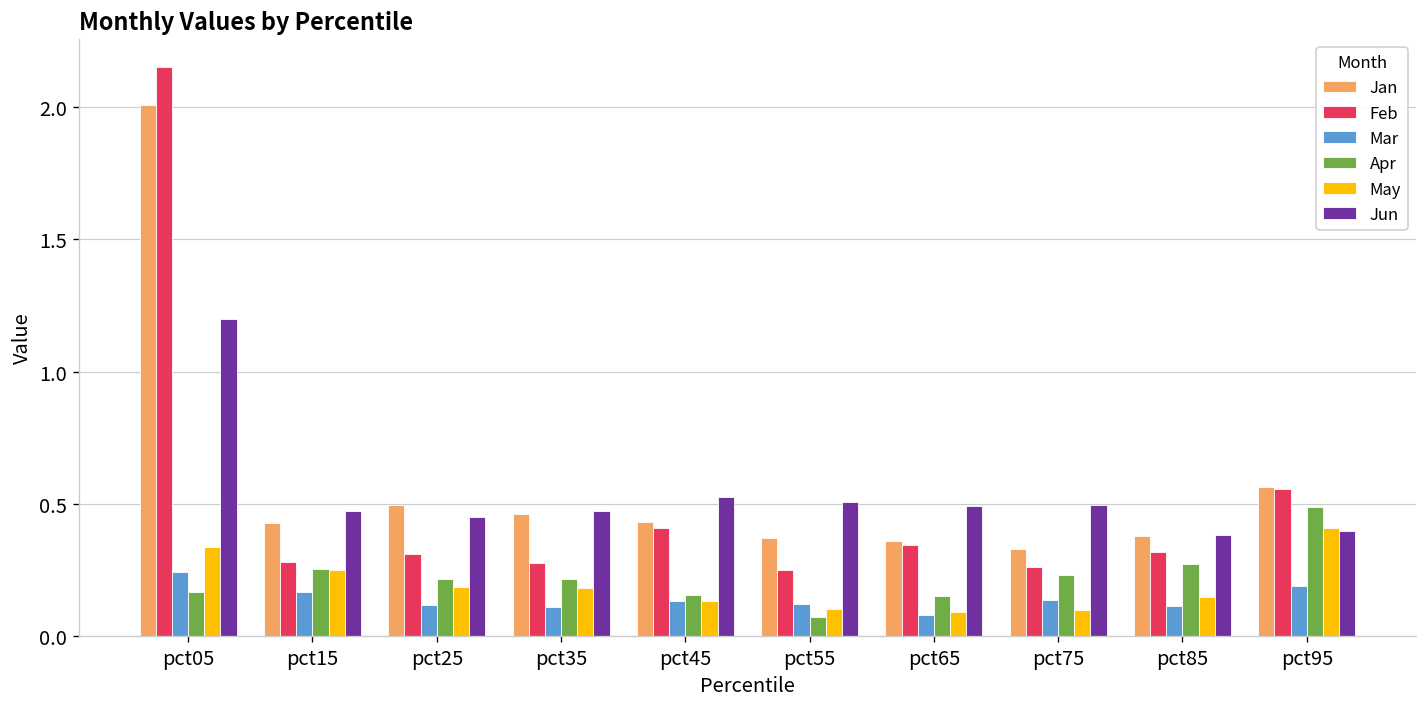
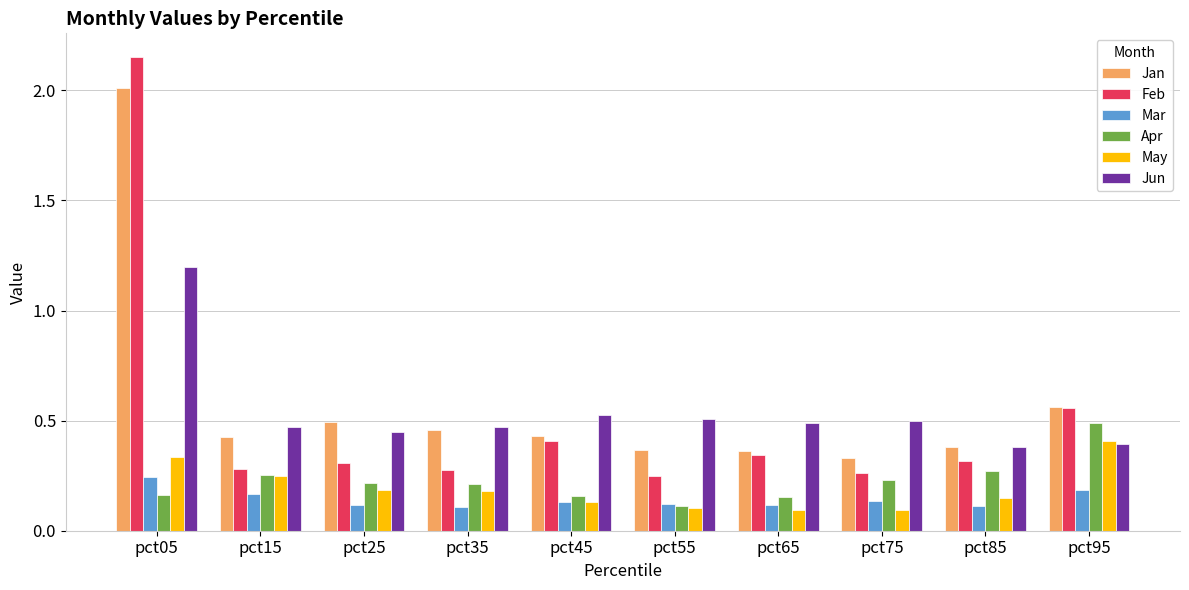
Apr, pct55: 0.07 -> 0.11
Mar, pct65: 0.08 -> 0.11
